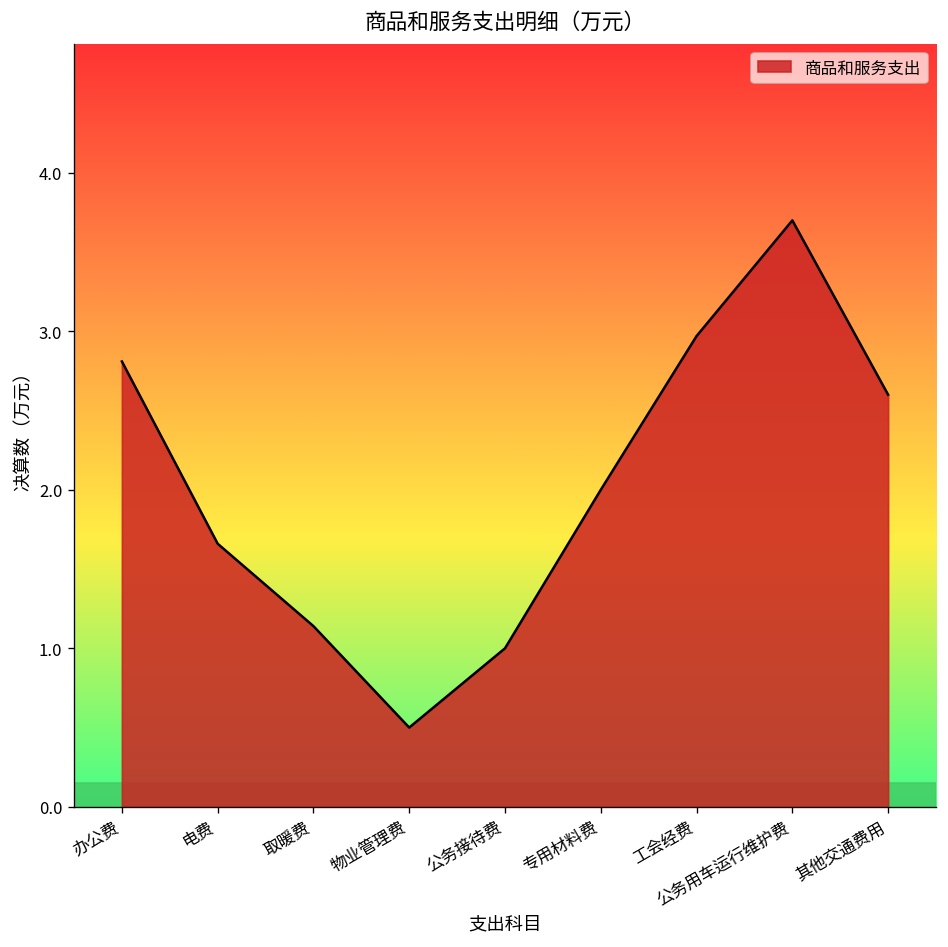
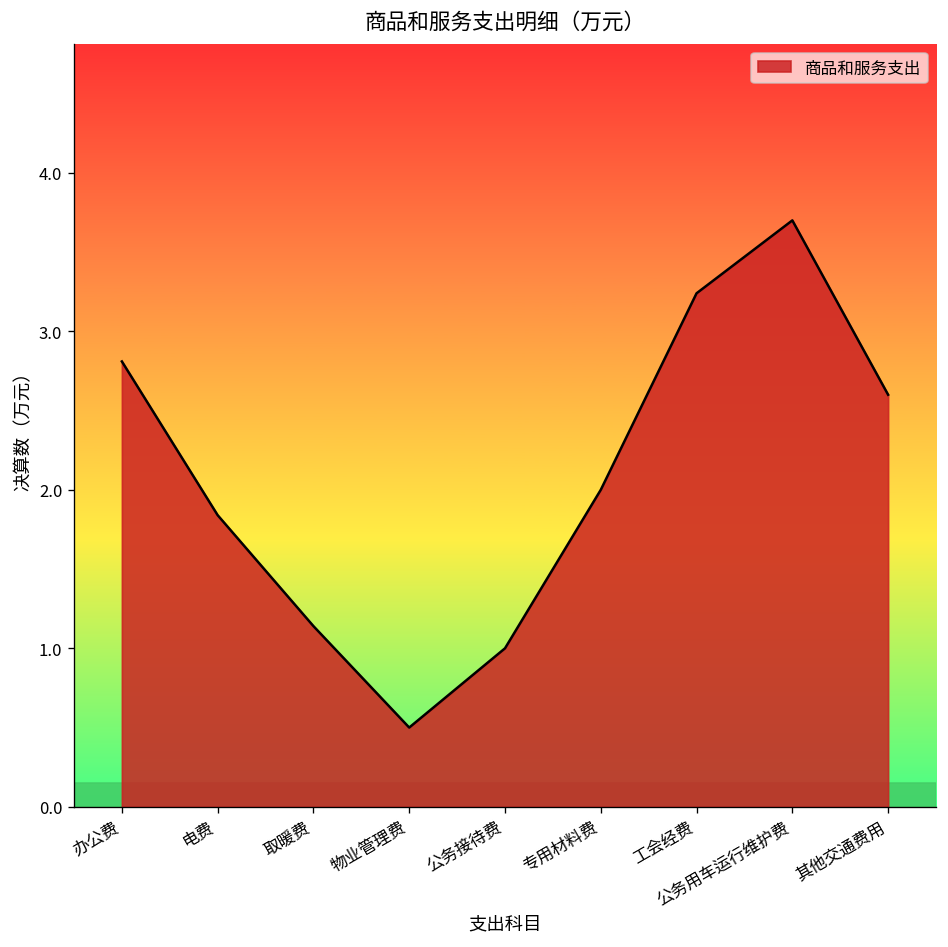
电费: 1.66 -> 1.84
工会经费: 2.97 -> 3.24
